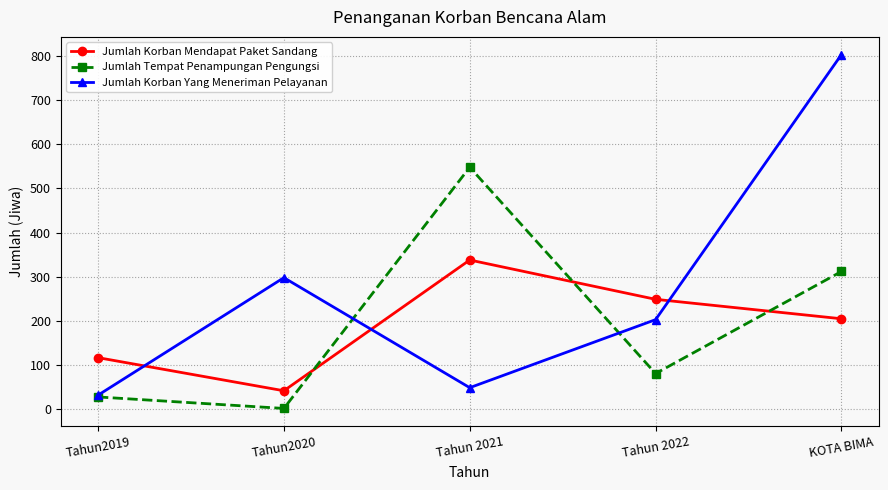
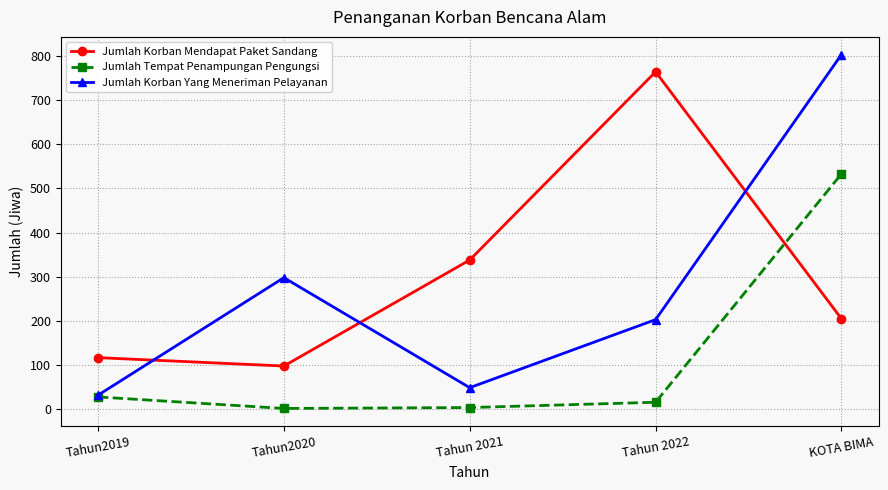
Jumlah Korban Mendapat Paket Sandang, Tahun2020: 40 -> 100
Jumlah Tempat Penampungan Pengungsi, Tahun 2021: 550 -> 0
Jumlah Korban Mendapat Paket Sandang, Tahun 2022: 250 -> 760
Jumlah Tempat Penampungan Pengungsi, Tahun 2022: 80 -> 20
Jumlah Tempat Penampungan Pengungsi, KOTA BIMA: 310 -> 530
